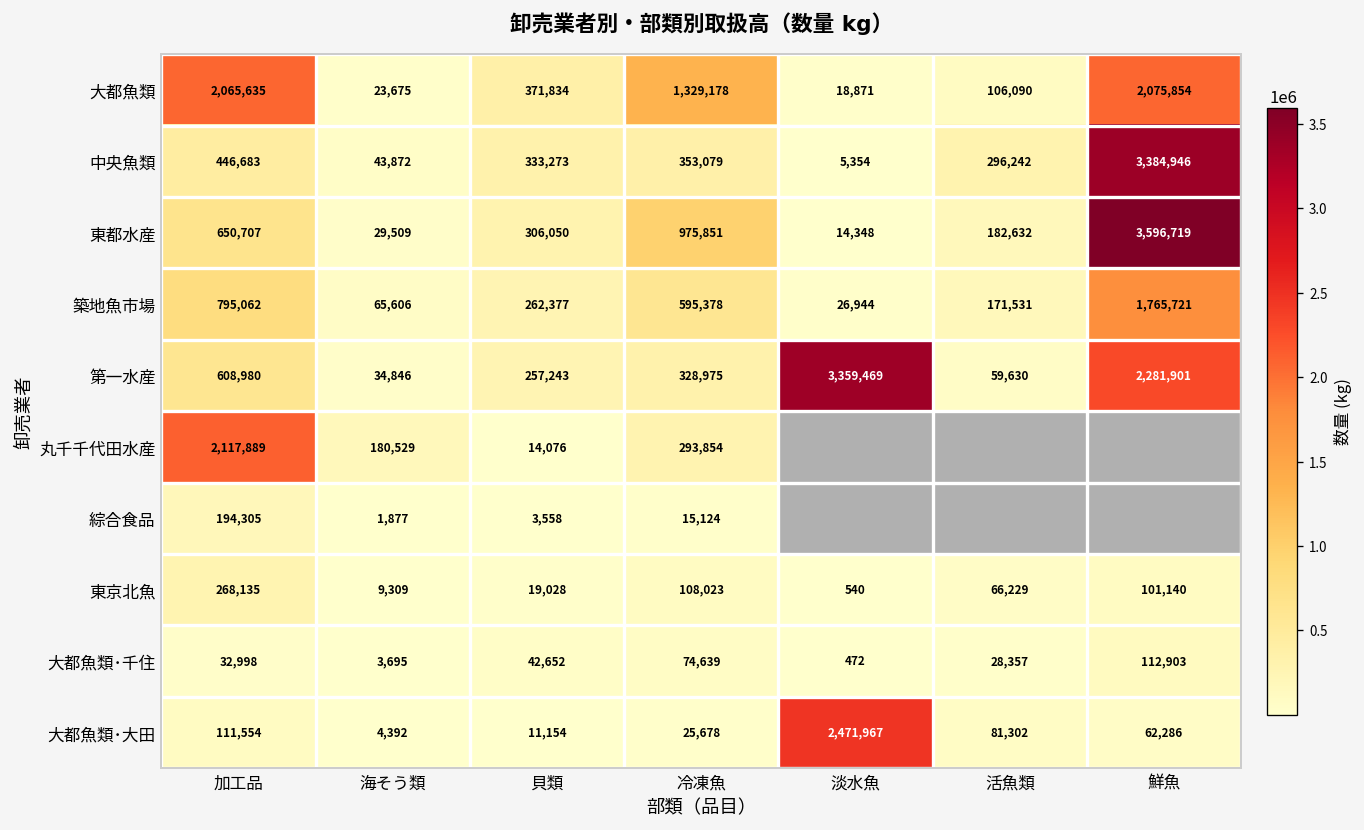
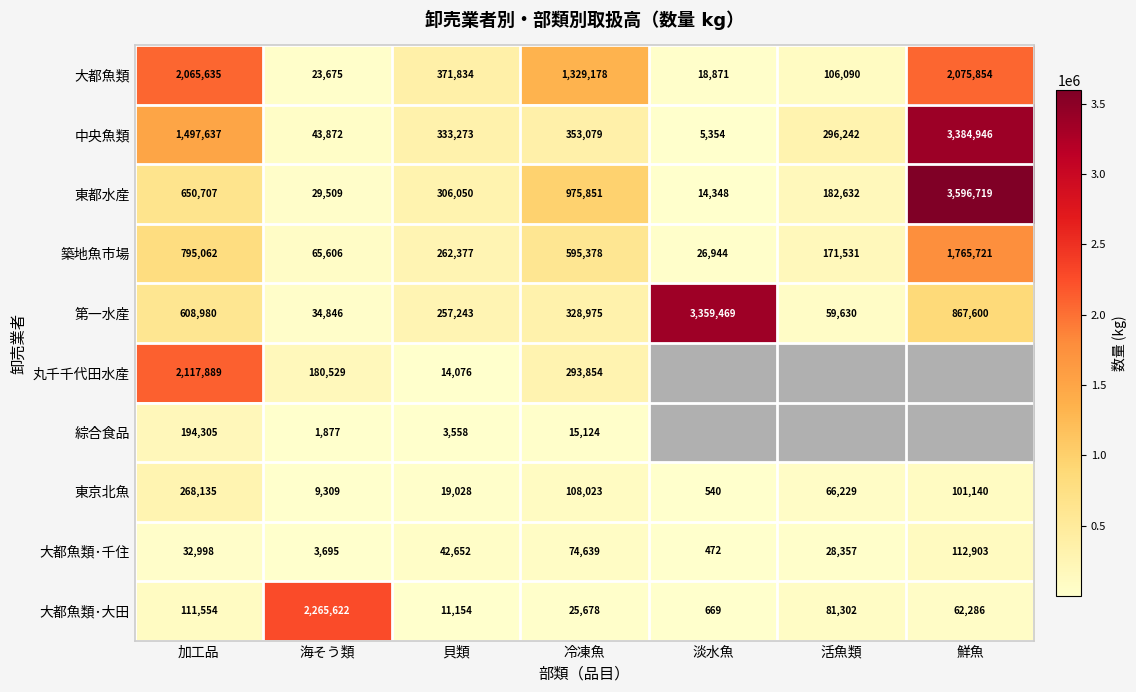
中央魚類, 加工品: 446,683 -> 1,497,637
第一水産, 鮮魚: 2,281,901 -> 867,600
大都魚類･大田, 海そう類: 4,392 -> 2,265,622
大都魚類･大田, 淡水魚: 2,471,967 -> 669
